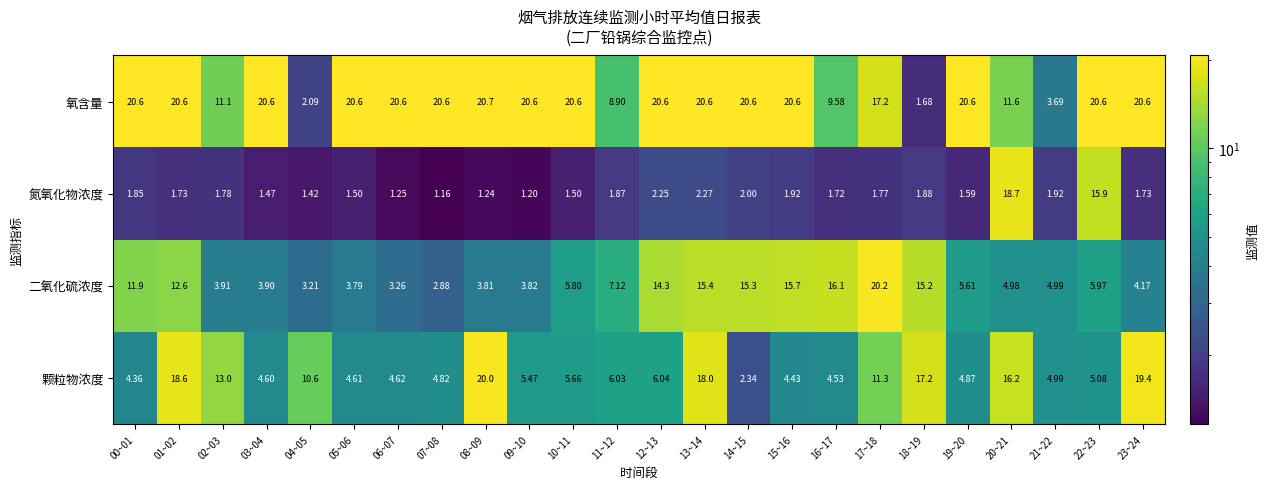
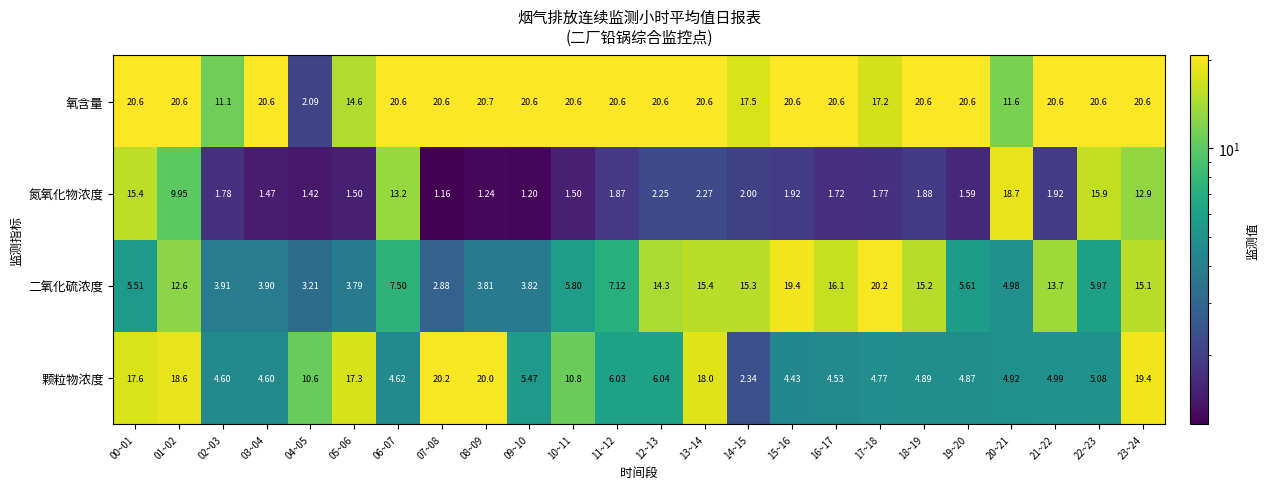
氧含量, 05~06: 20.6 -> 14.6
氧含量, 11~12: 8.90 -> 20.6
氧含量, 14~15: 20.6 -> 17.5
氧含量, 16~17: 9.58 -> 20.6
氧含量, 18~19: 1.68 -> 20.6
氧含量, 21~22: 3.69 -> 20.6
氮氧化物浓度, 00~01: 1.85 -> 15.4
氮氧化物浓度, 01~02: 1.73 -> 9.95
氮氧化物浓度, 06~07: 1.25 -> 13.2
氮氧化物浓度, 23~24: 1.73 -> 12.9
二氧化硫浓度, 00~01: 11.9 -> 5.51
二氧化硫浓度, 06~07: 3.26 -> 7.50
二氧化硫浓度, 15~16: 15.7 -> 19.4
二氧化硫浓度, 21~22: 4.99 -> 13.7
二氧化硫浓度, 23~24: 4.17 -> 15.1
颗粒物浓度, 00~01: 4.36 -> 17.6
颗粒物浓度, 02~03: 13.0 -> 4.60
颗粒物浓度, 05~06: 4.61 -> 17.3
颗粒物浓度, 07~08: 4.82 -> 20.2
颗粒物浓度, 10~11: 5.66 -> 10.8
颗粒物浓度, 17~18: 11.3 -> 4.77
颗粒物浓度, 18~19: 17.2 -> 4.89
颗粒物浓度, 20~21: 16.2 -> 4.92
